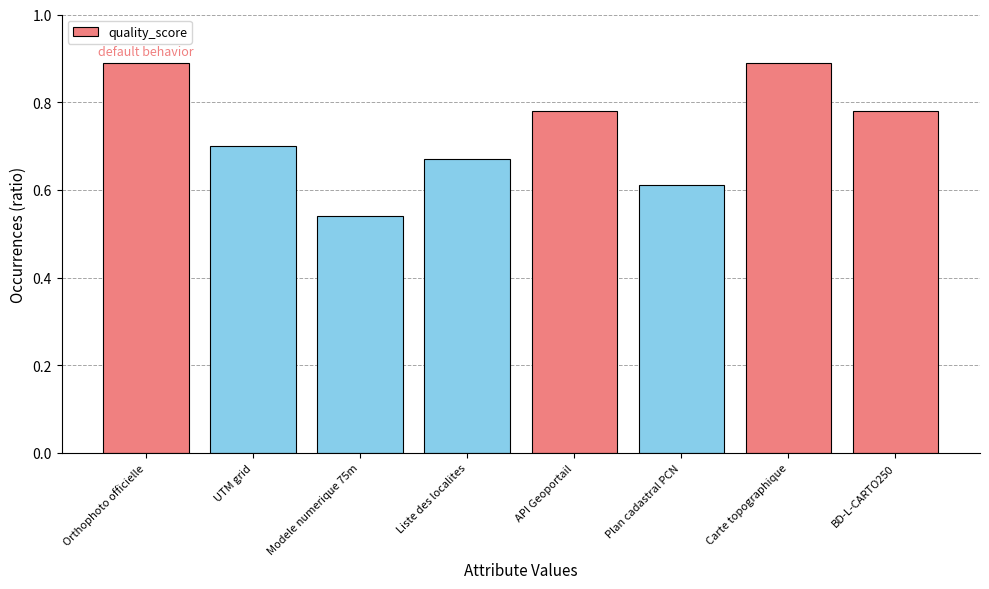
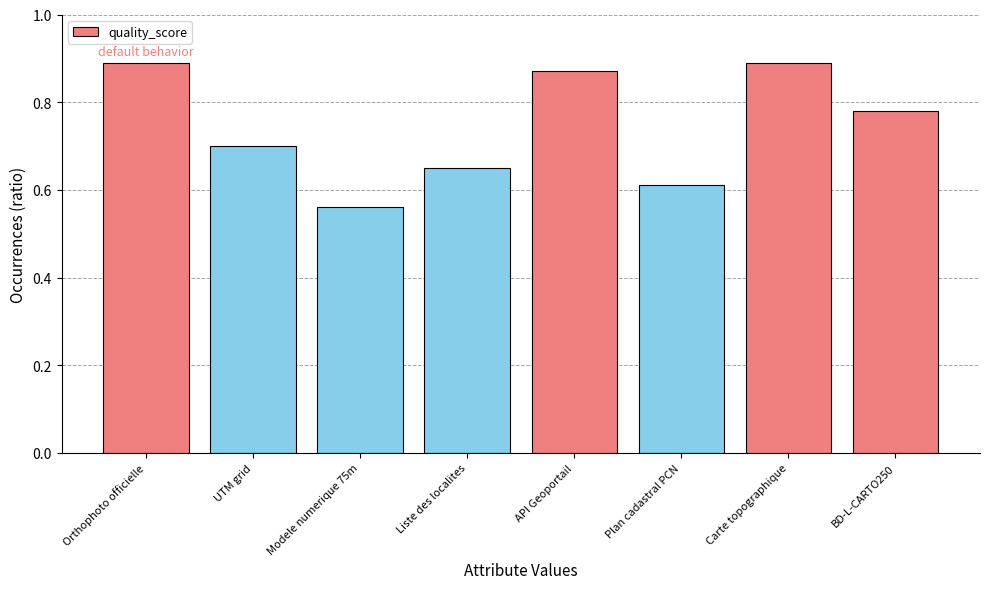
Modele numerique 75m: 0.54 -> 0.56
Liste des localites: 0.67 -> 0.65
API Geoportail: 0.78 -> 0.87
